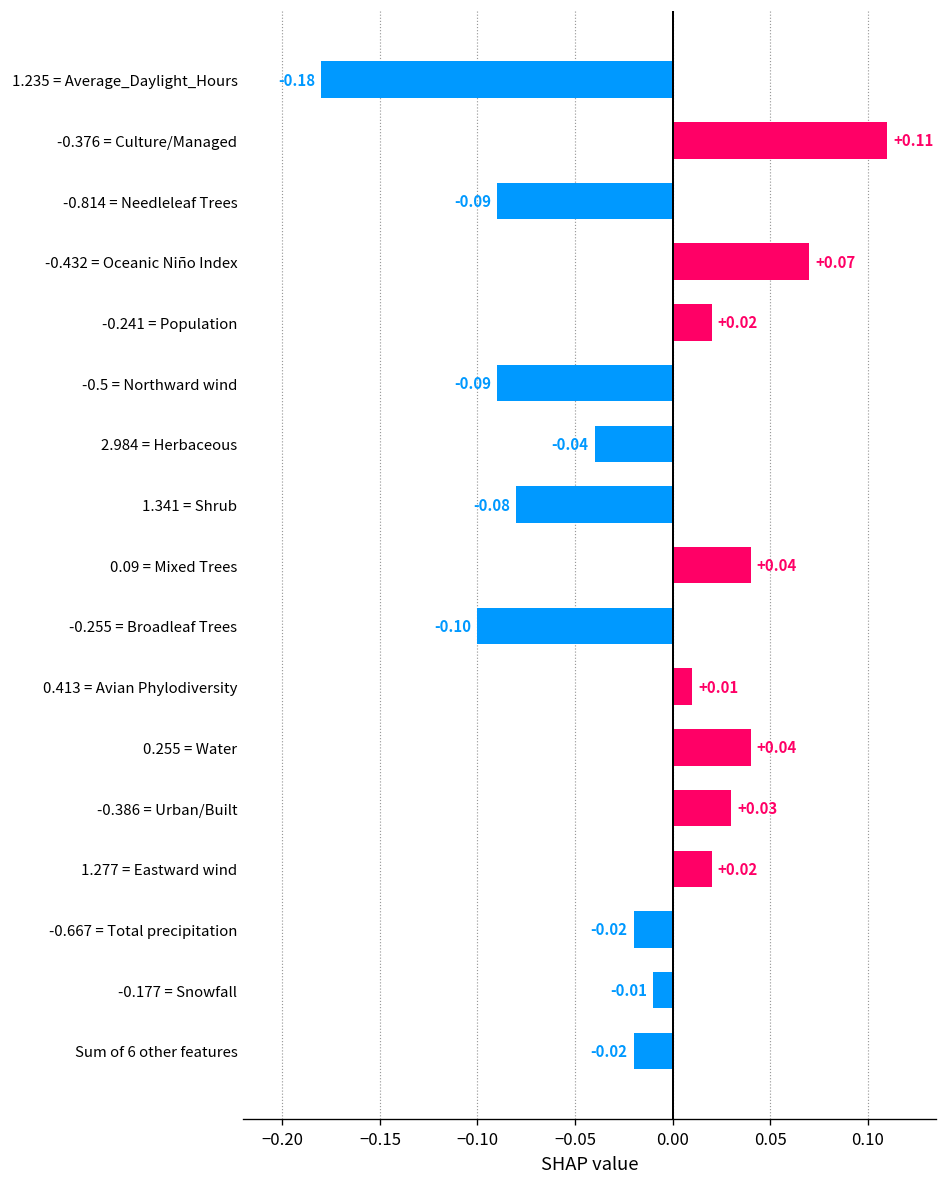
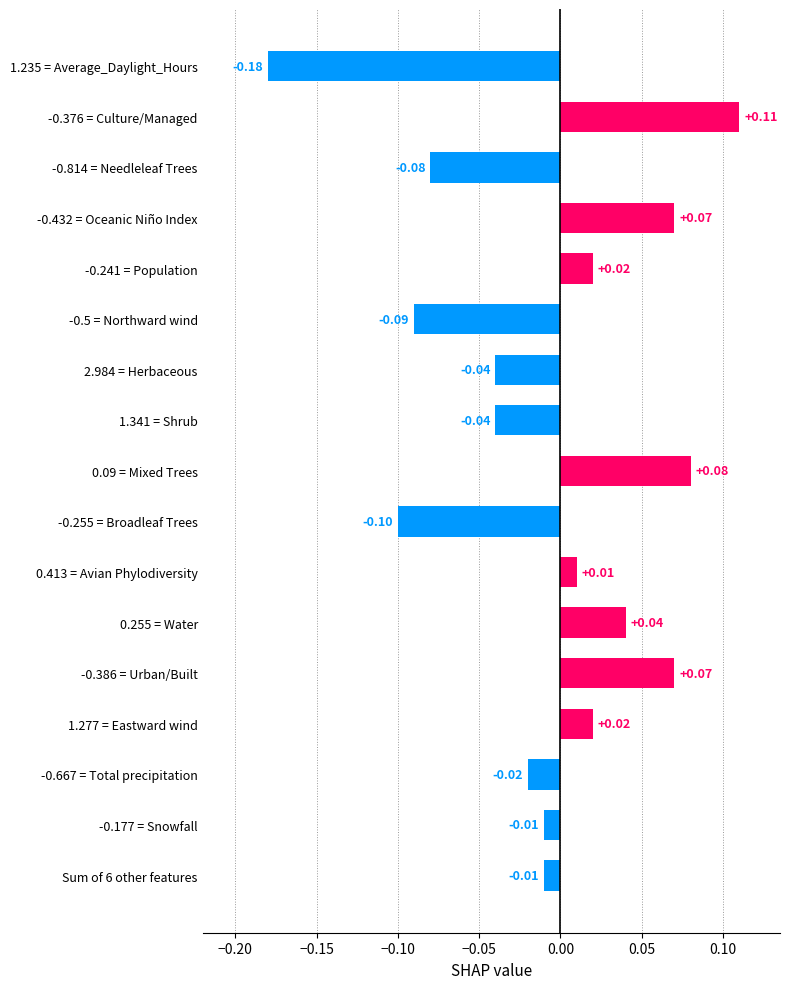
-0.814 = Needleleaf Trees: -0.09 -> -0.08
1.341 = Shrub: -0.08 -> -0.04
0.09 = Mixed Trees: +0.04 -> +0.08
-0.386 = Urban/Built: +0.03 -> +0.07
Sum of 6 other features: -0.02 -> -0.01
